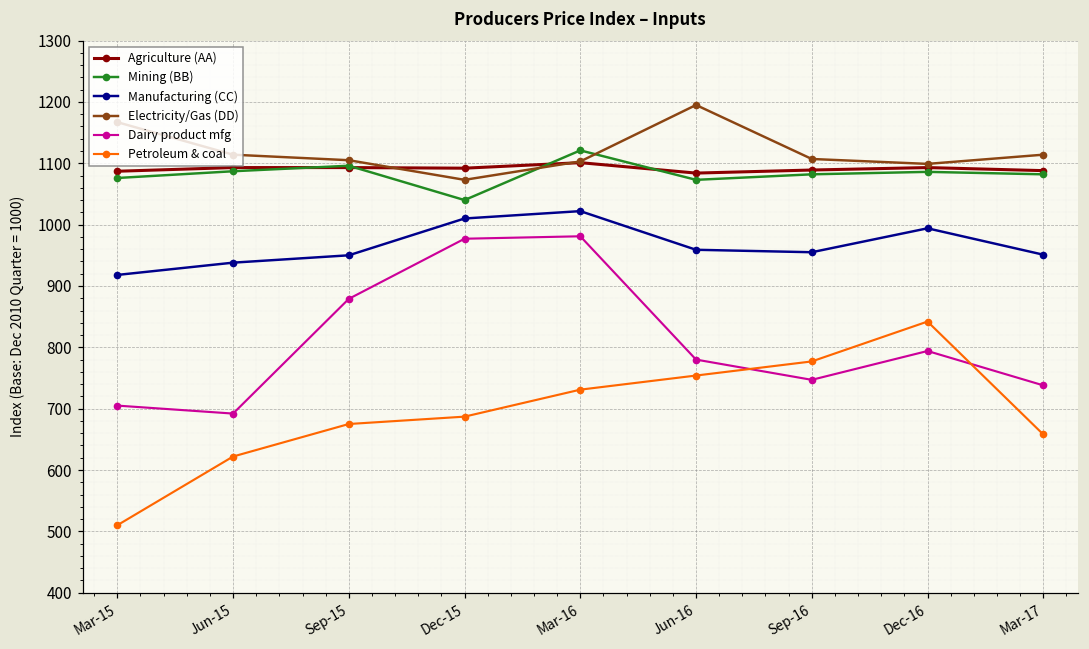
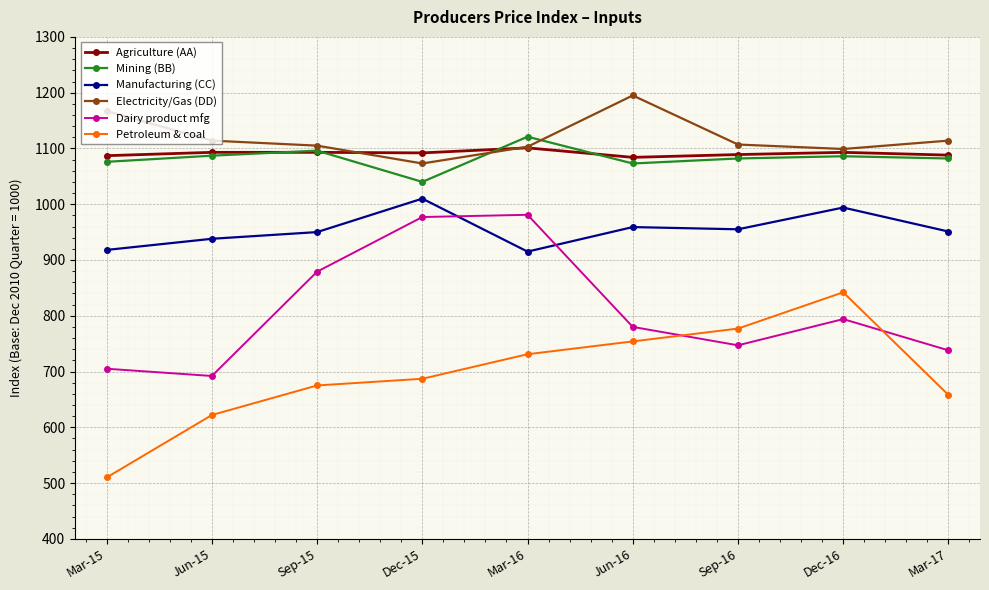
Manufacturing (CC), Mar-16: 1020 -> 920
